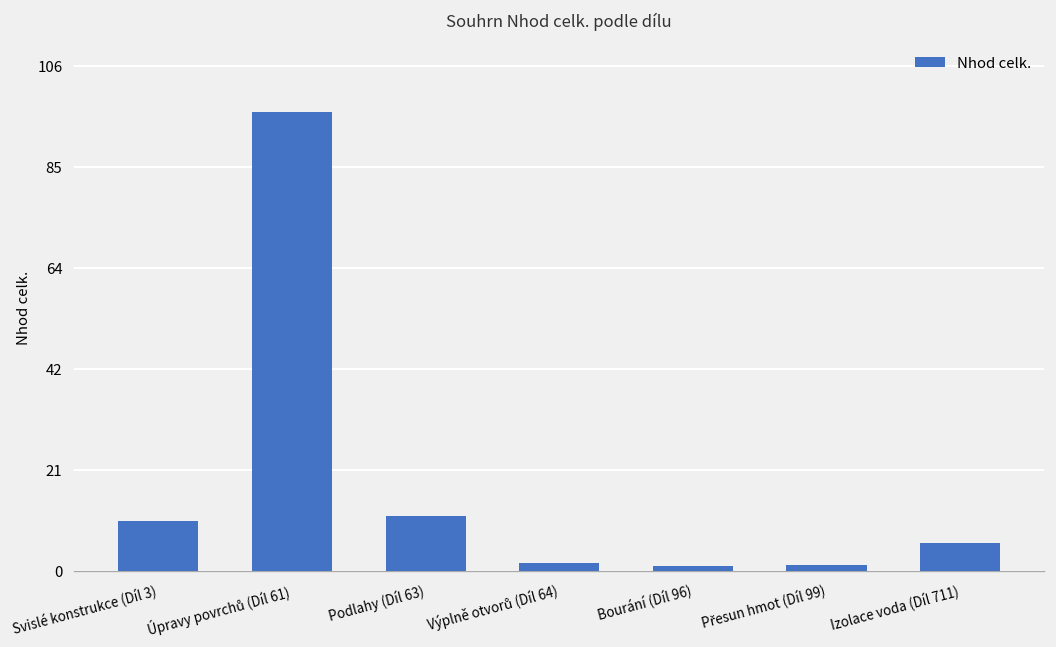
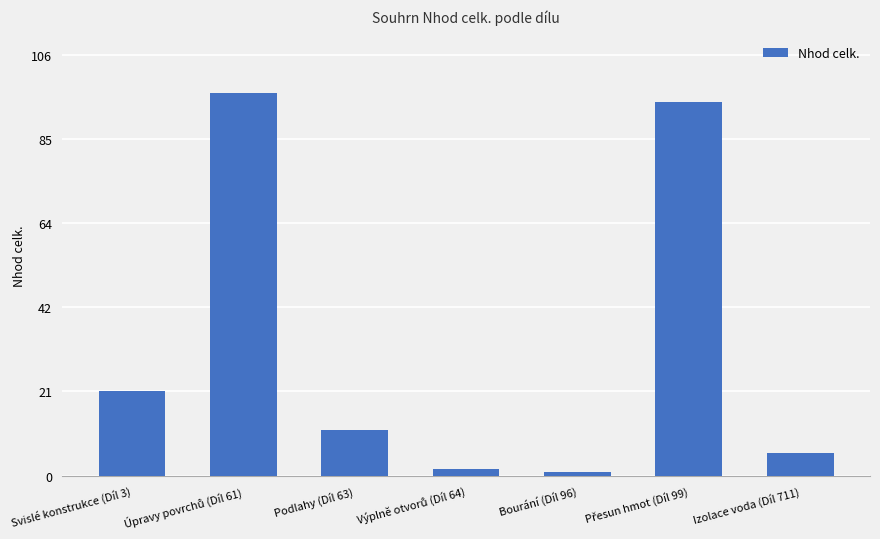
Svislé konstrukce (Díl 3): 11 -> 21
Přesun hmot (Díl 99): 1 -> 94
